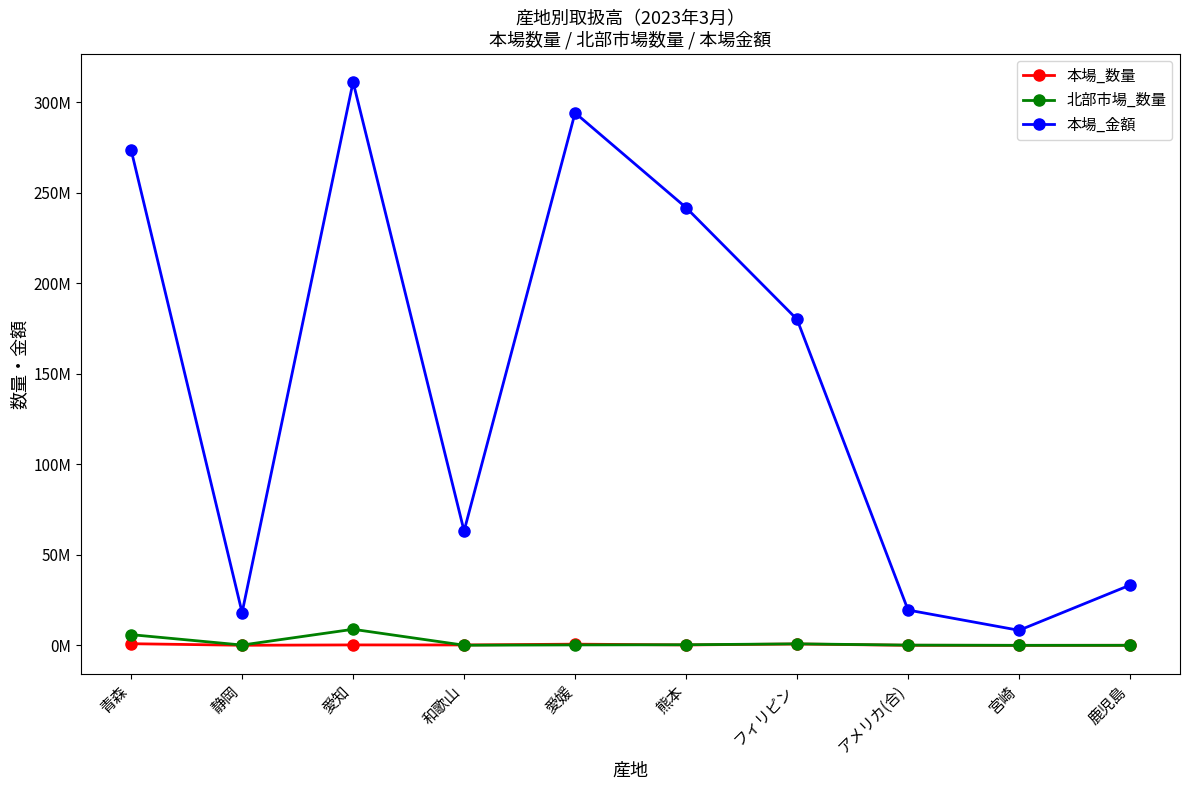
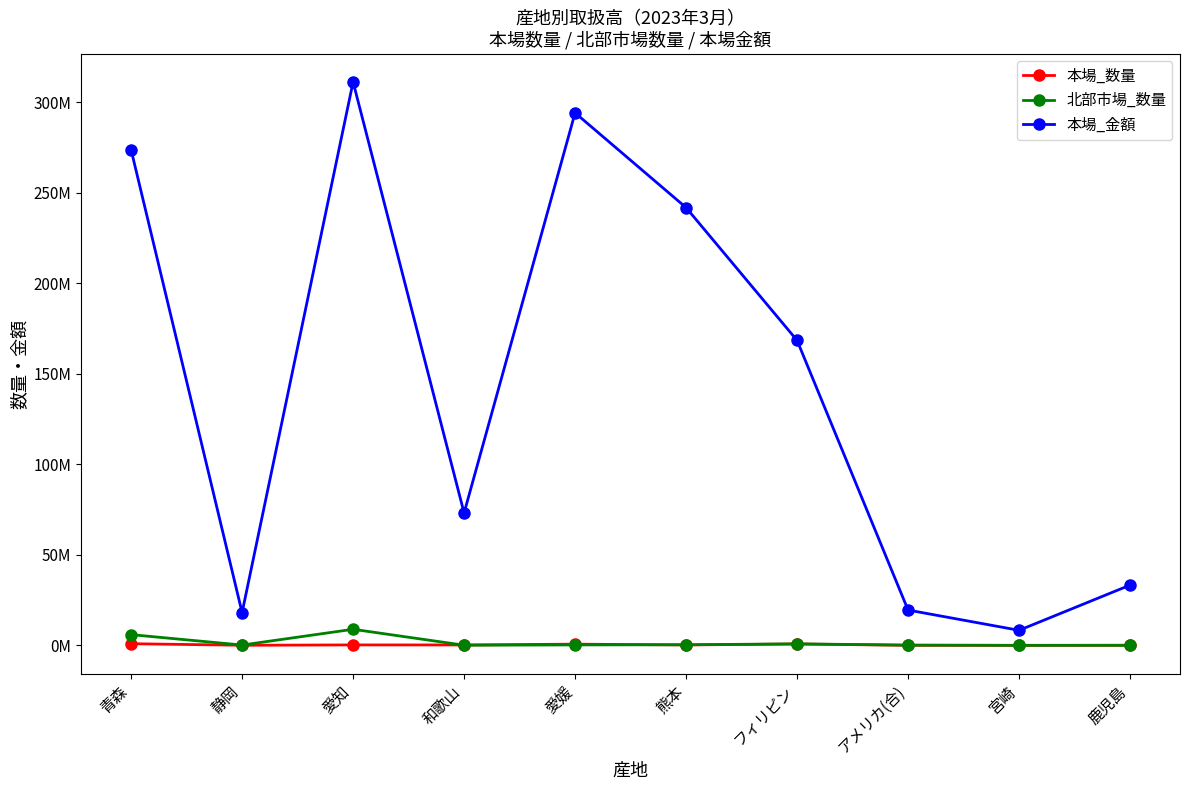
本場_金額, 和歌山: 63000000 -> 73000000
本場_金額, フィリピン: 180000000 -> 168000000
